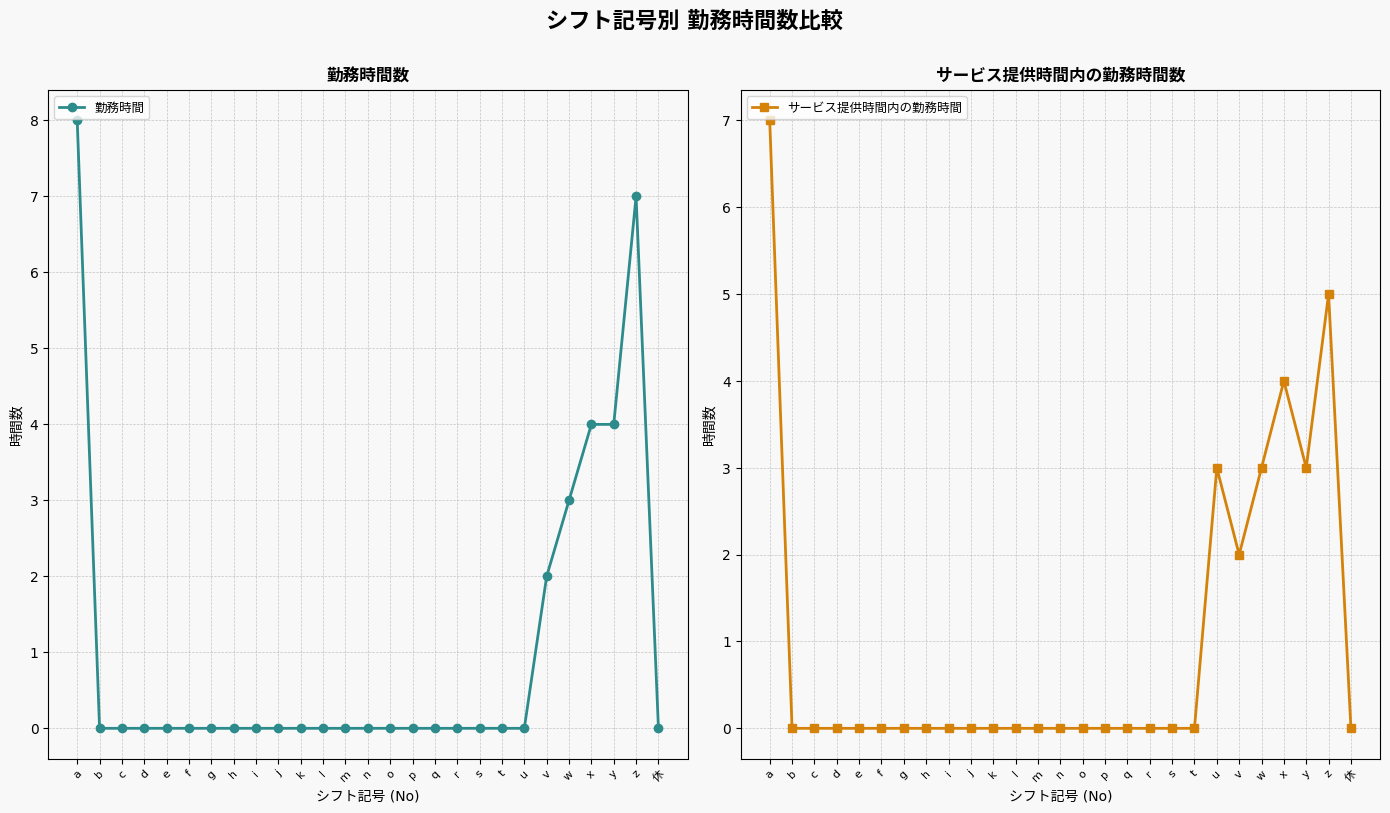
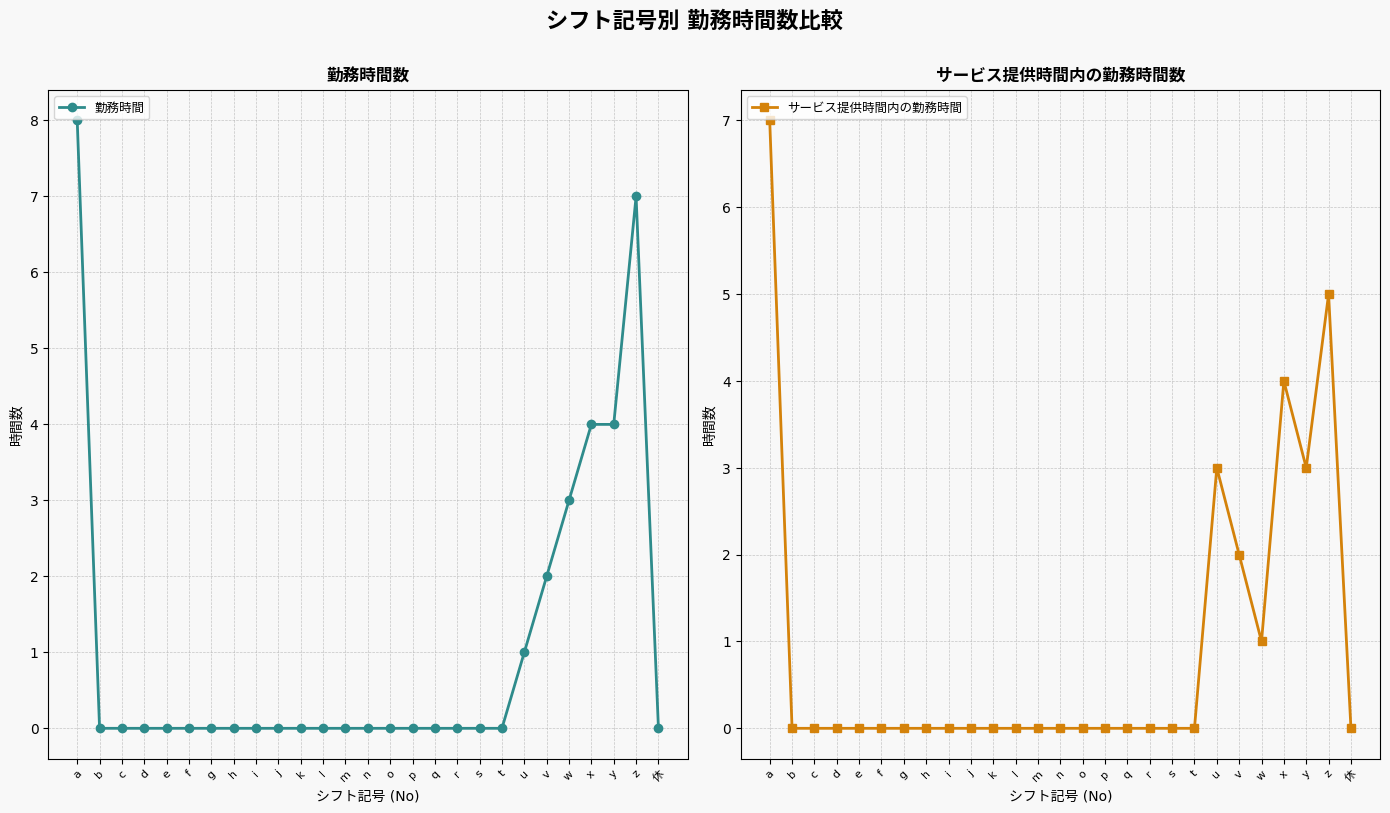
勤務時間数, u: 0 -> 1
サービス提供時間内の勤務時間数, w: 3 -> 1
